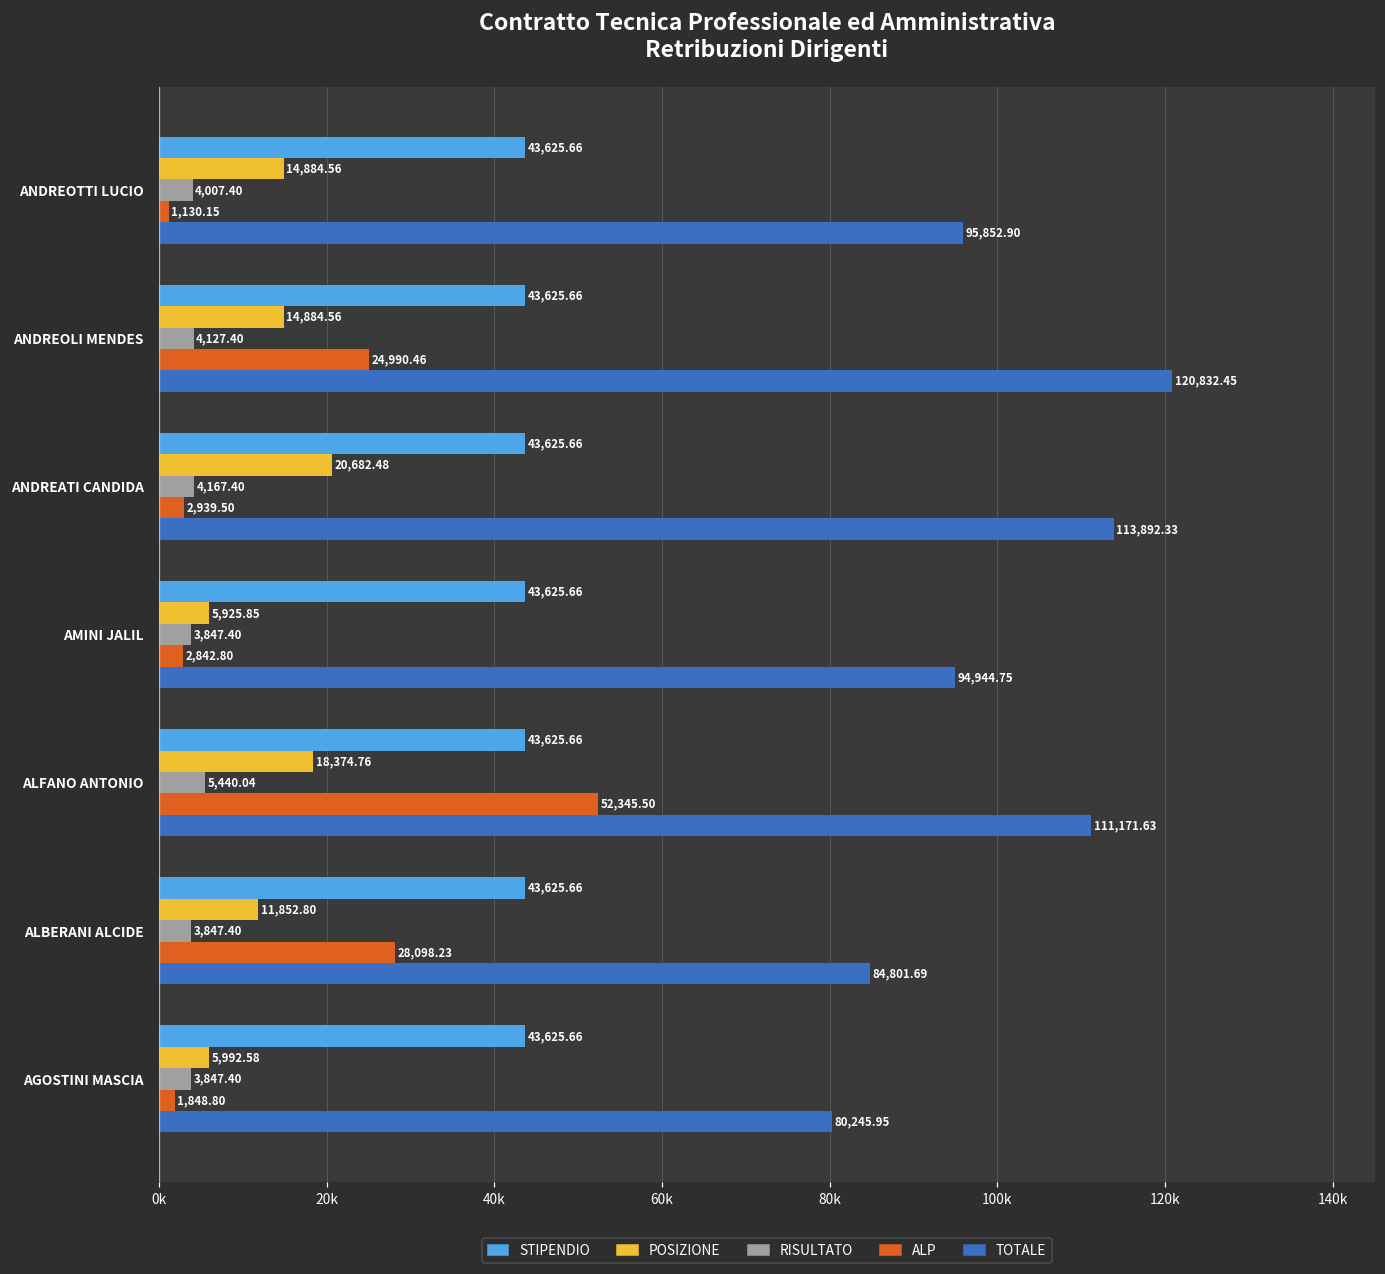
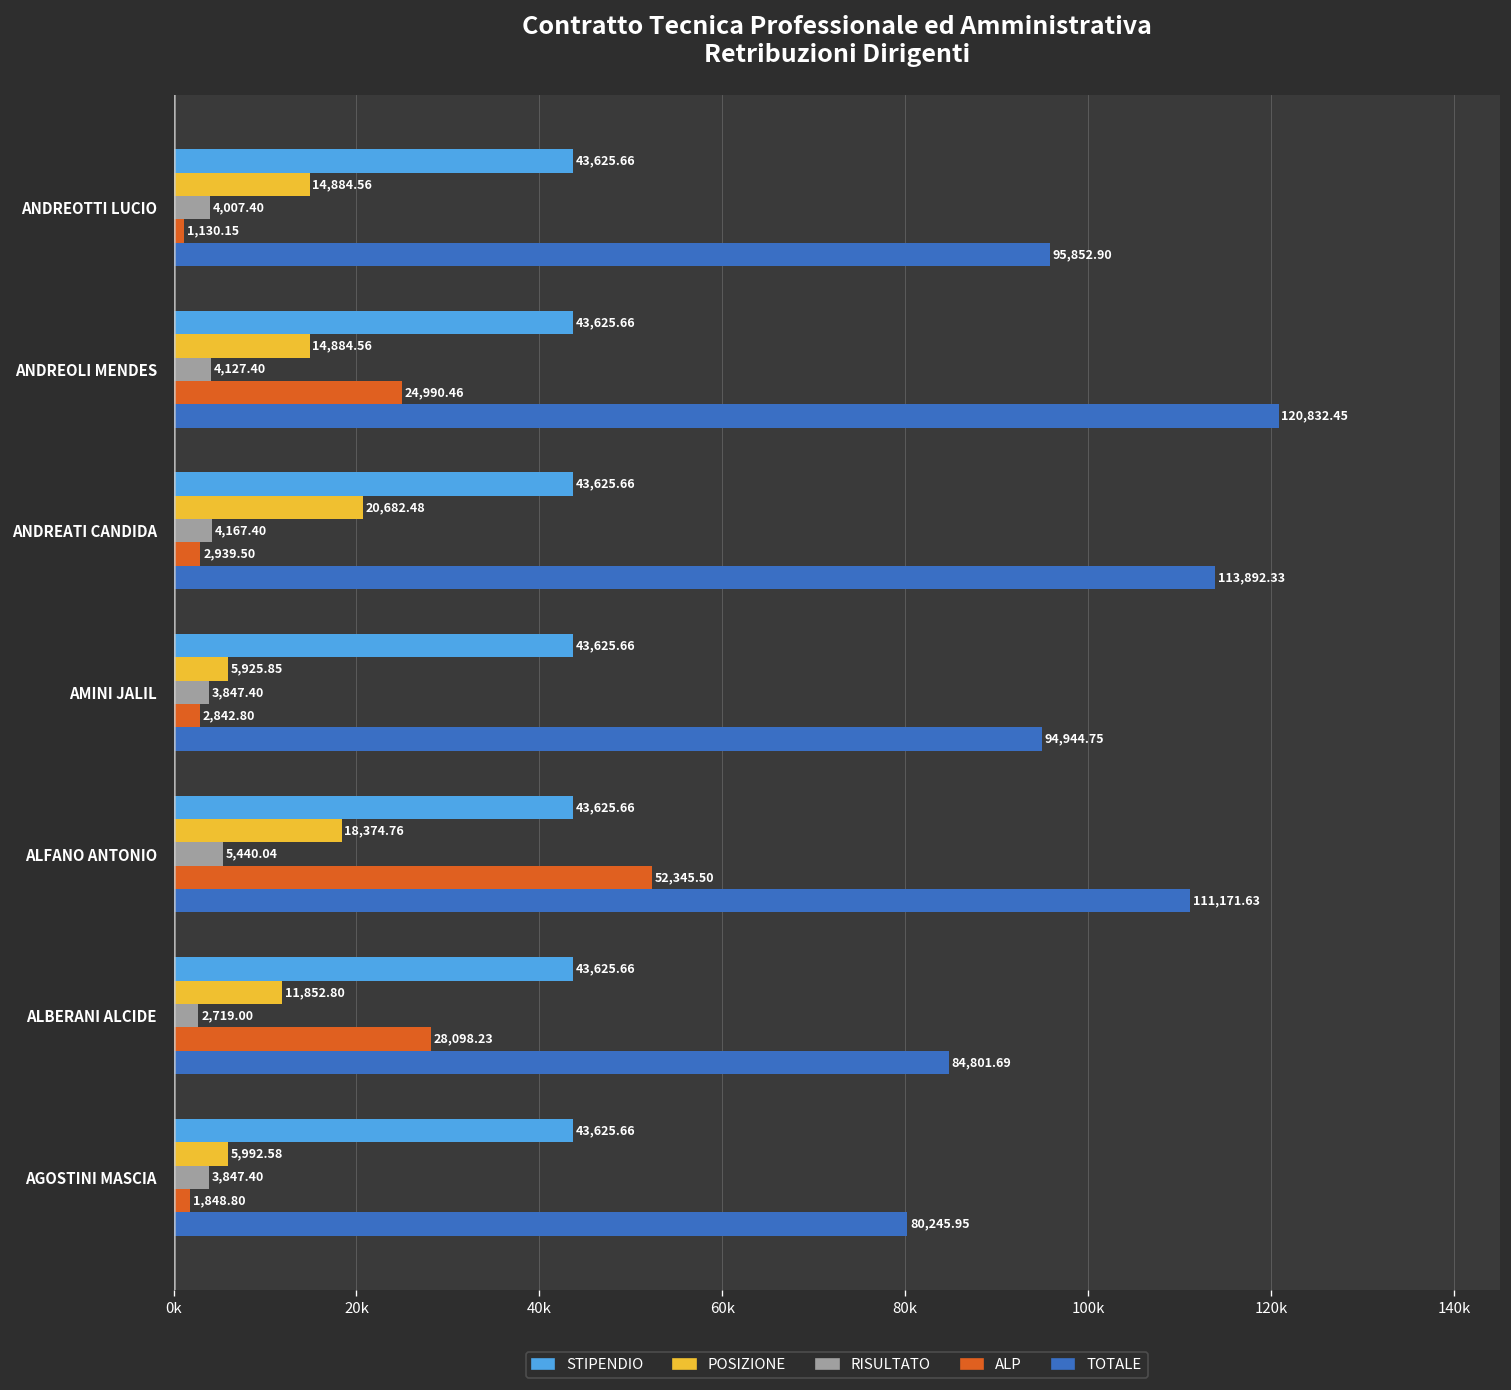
RISULTATO, ALBERANI ALCIDE: 3,847.40 -> 2,719.00
